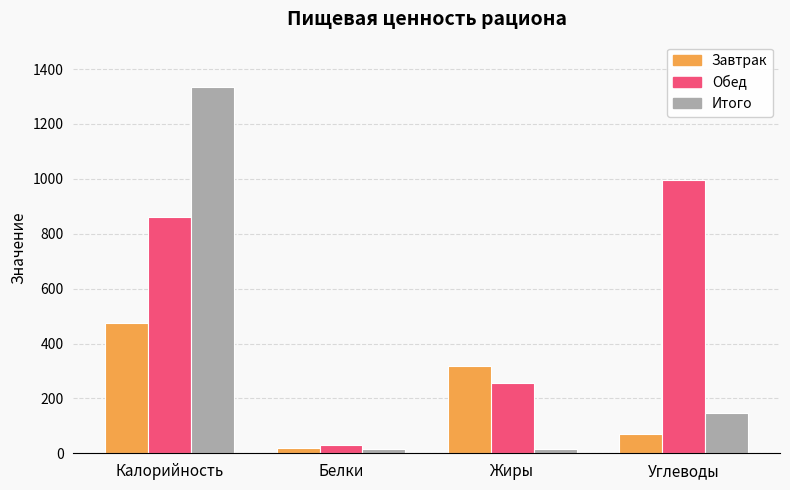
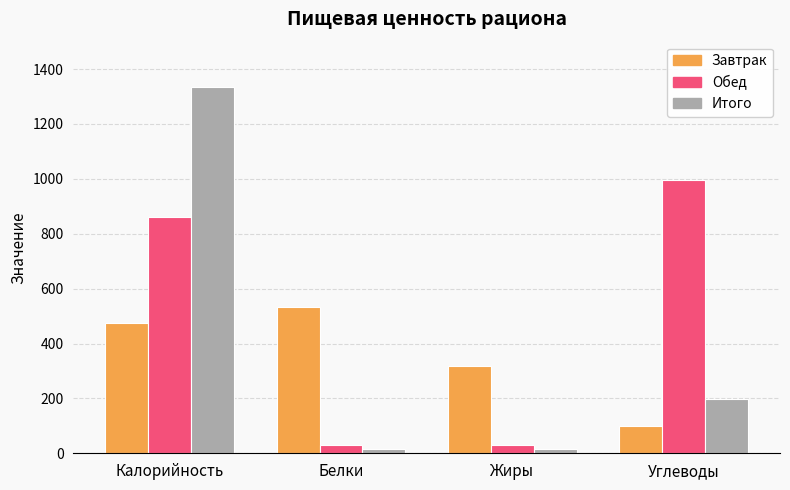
Завтрак, Белки: 20 -> 530
Обед, Жиры: 260 -> 30
Завтрак, Углеводы: 70 -> 100
Итого, Углеводы: 150 -> 200
